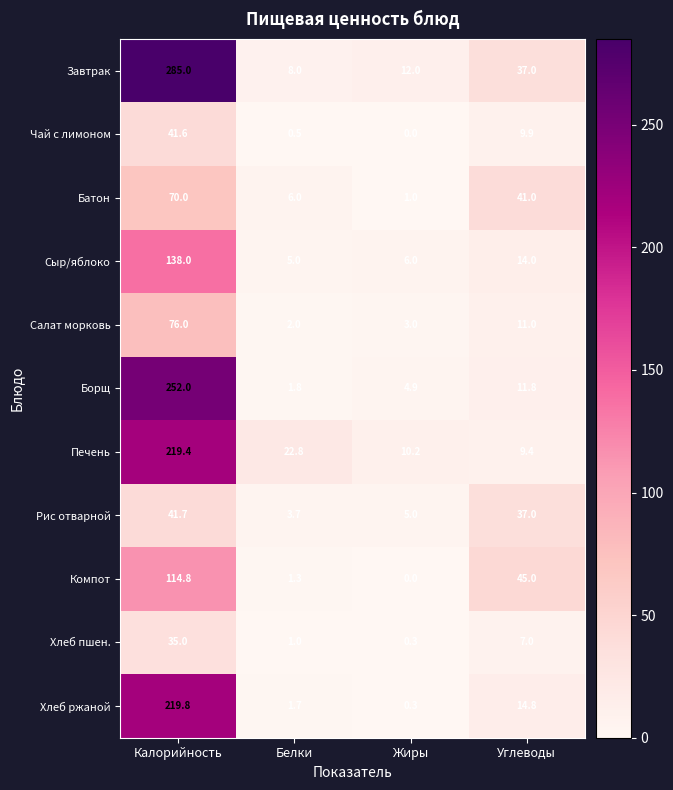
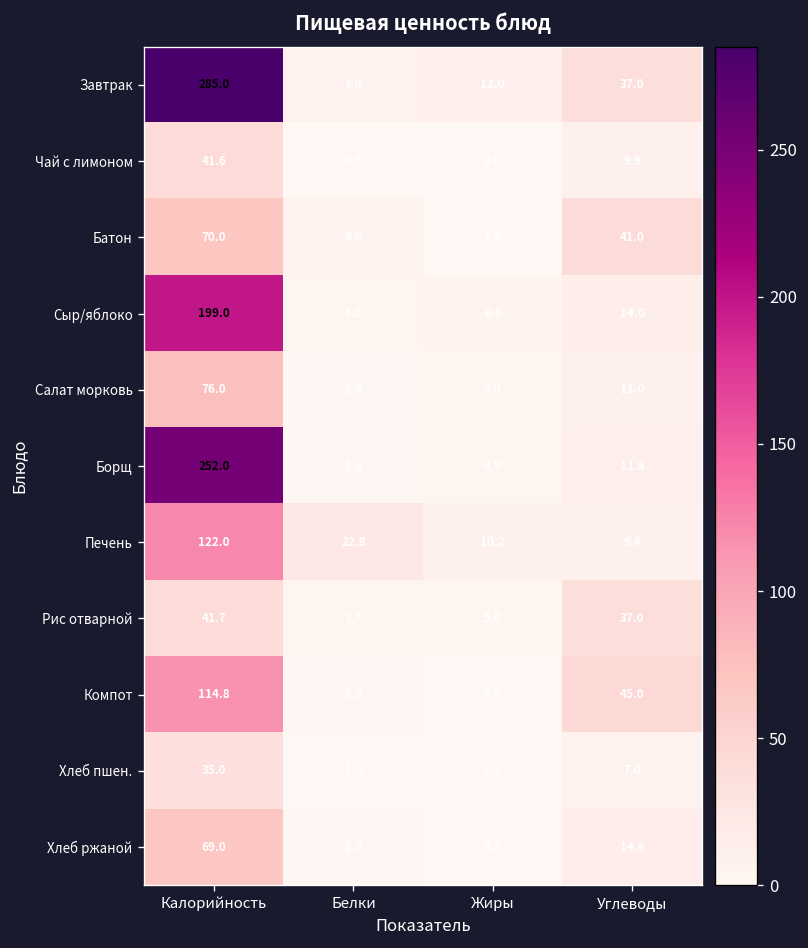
Сыр/яблоко, Калорийность: 138.0 -> 199.0
Печень, Калорийность: 219.4 -> 122.0
Хлеб ржаной, Калорийность: 219.8 -> 69.0
